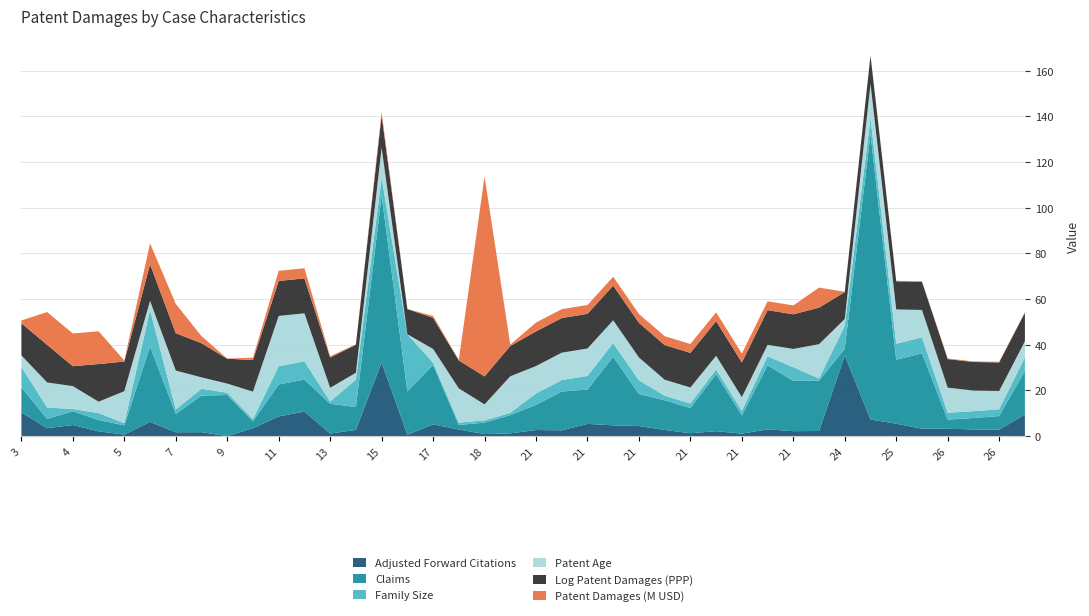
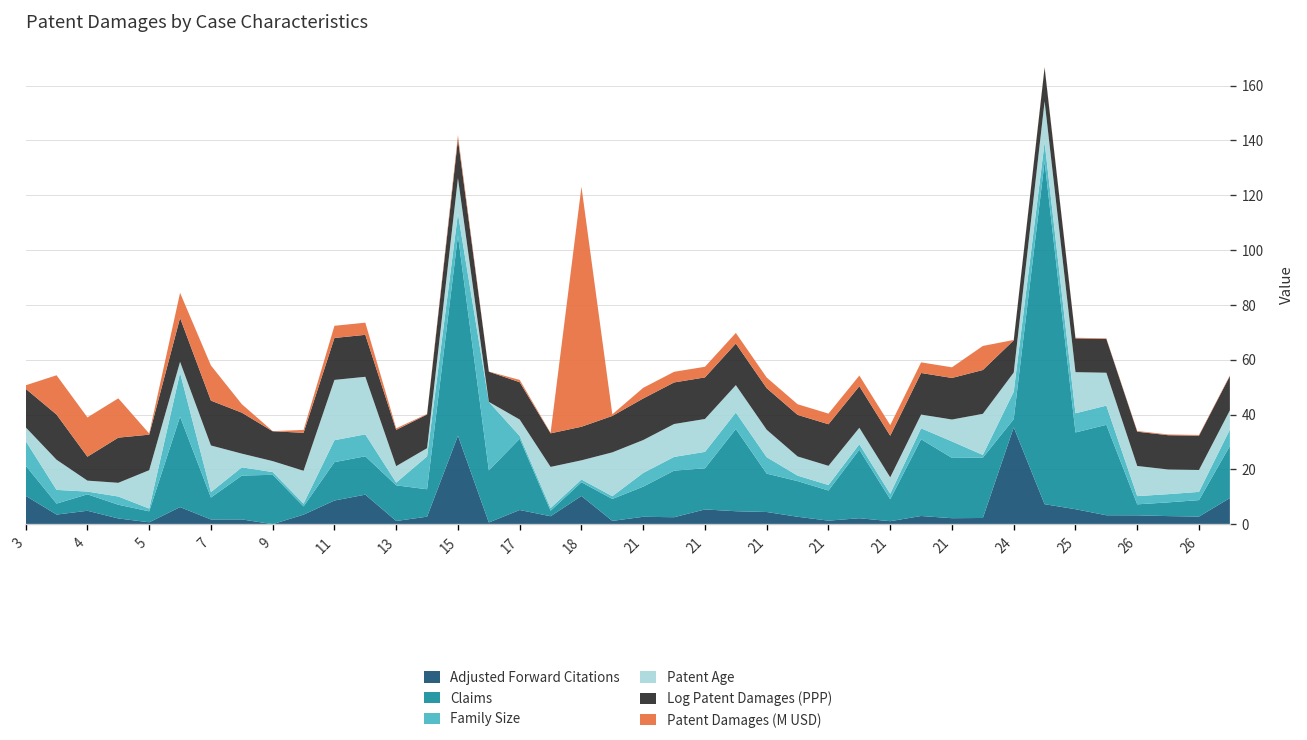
Patent Age, 4: 10 -> 4
Adjusted Forward Citations, 18: 1 -> 10
Patent Age, 24: 3 -> 7
